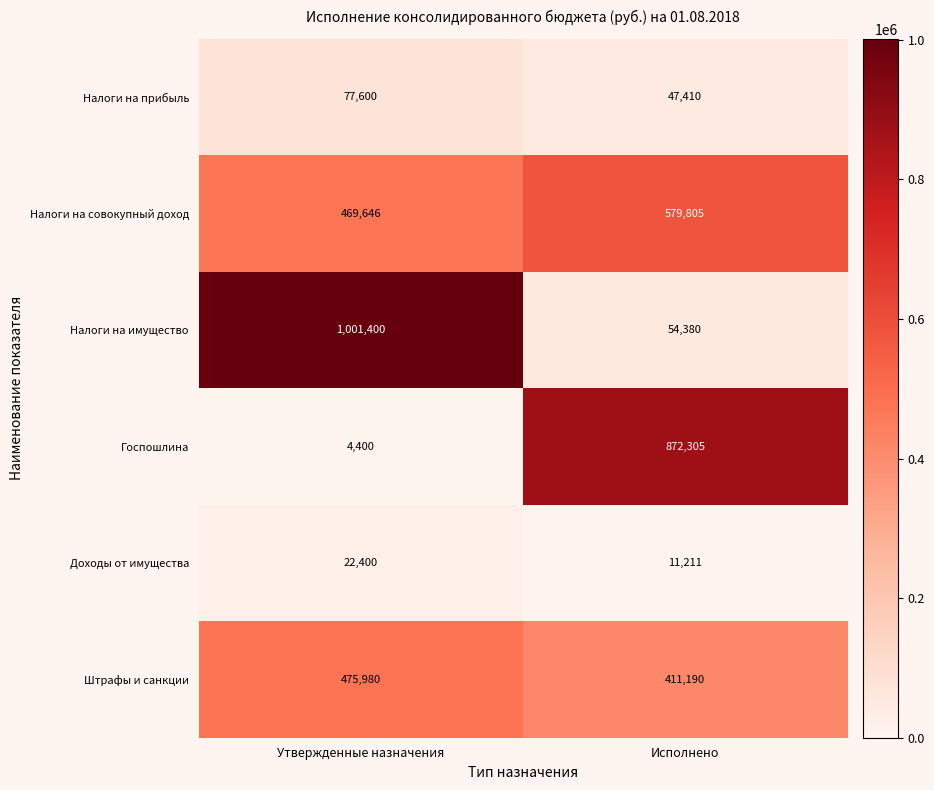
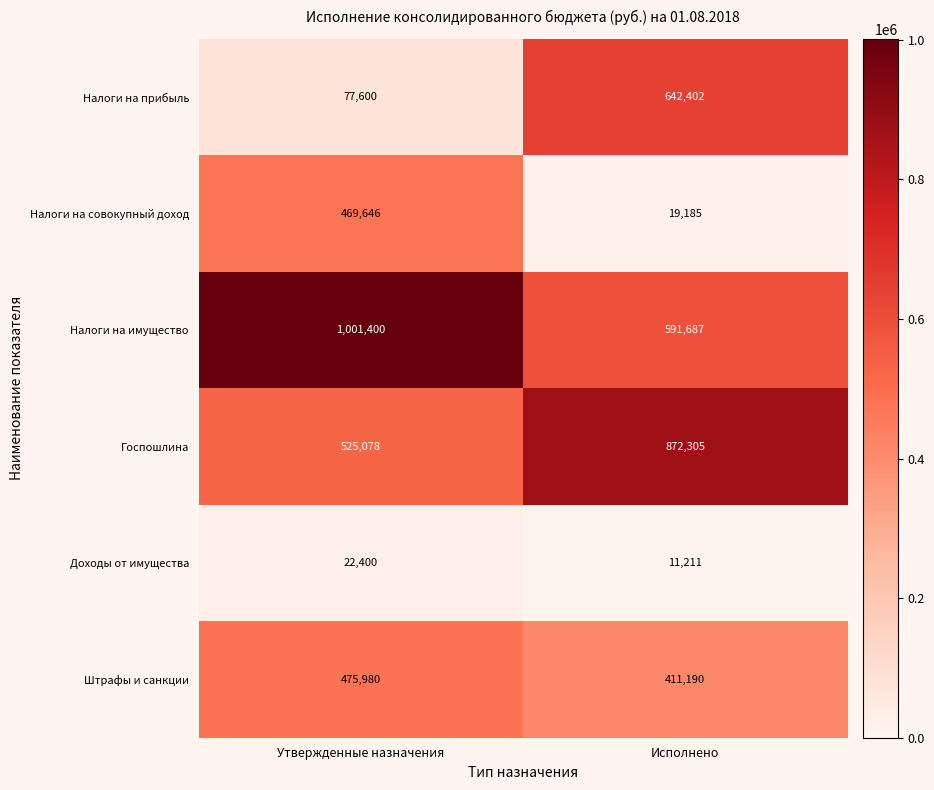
Налоги на прибыль, Исполнено: 47,410 -> 642,402
Налоги на совокупный доход, Исполнено: 579,805 -> 19,185
Налоги на имущество, Исполнено: 54,380 -> 591,687
Госпошлина, Утвержденные назначения: 4,400 -> 525,078
